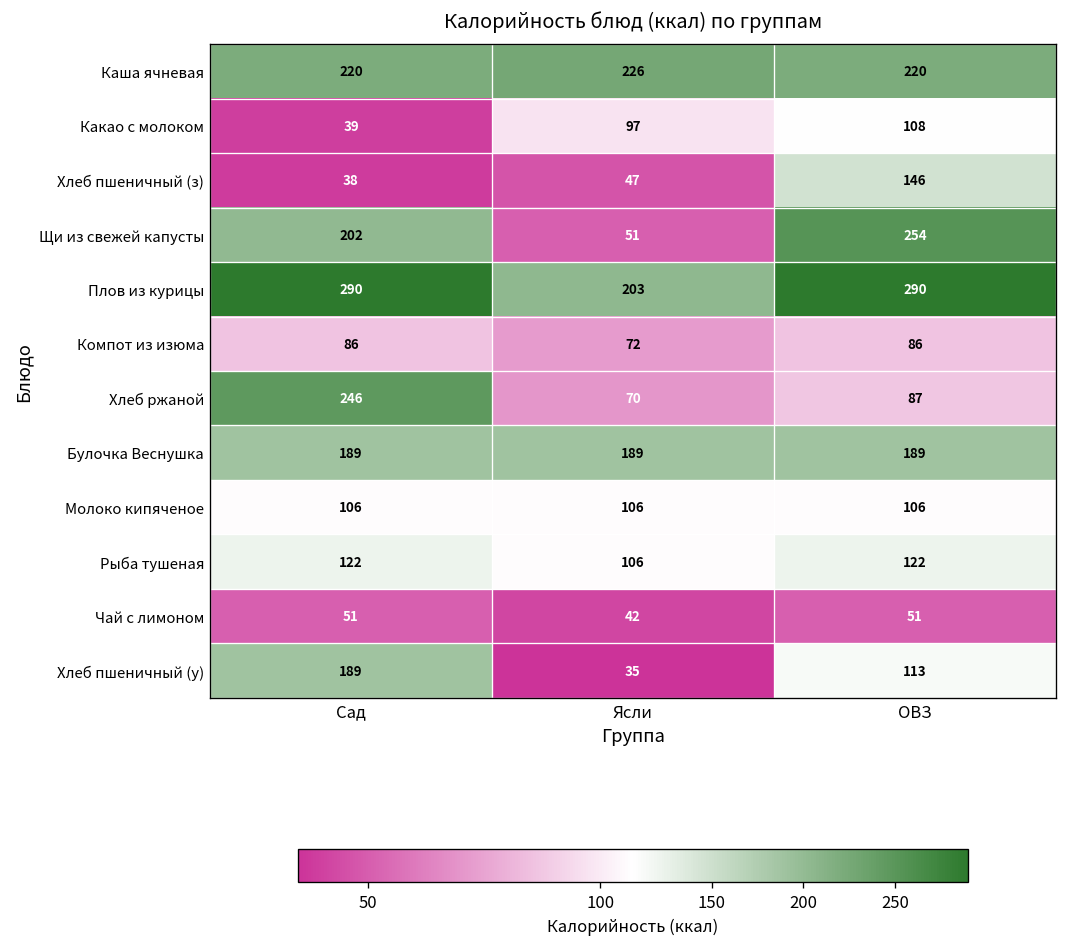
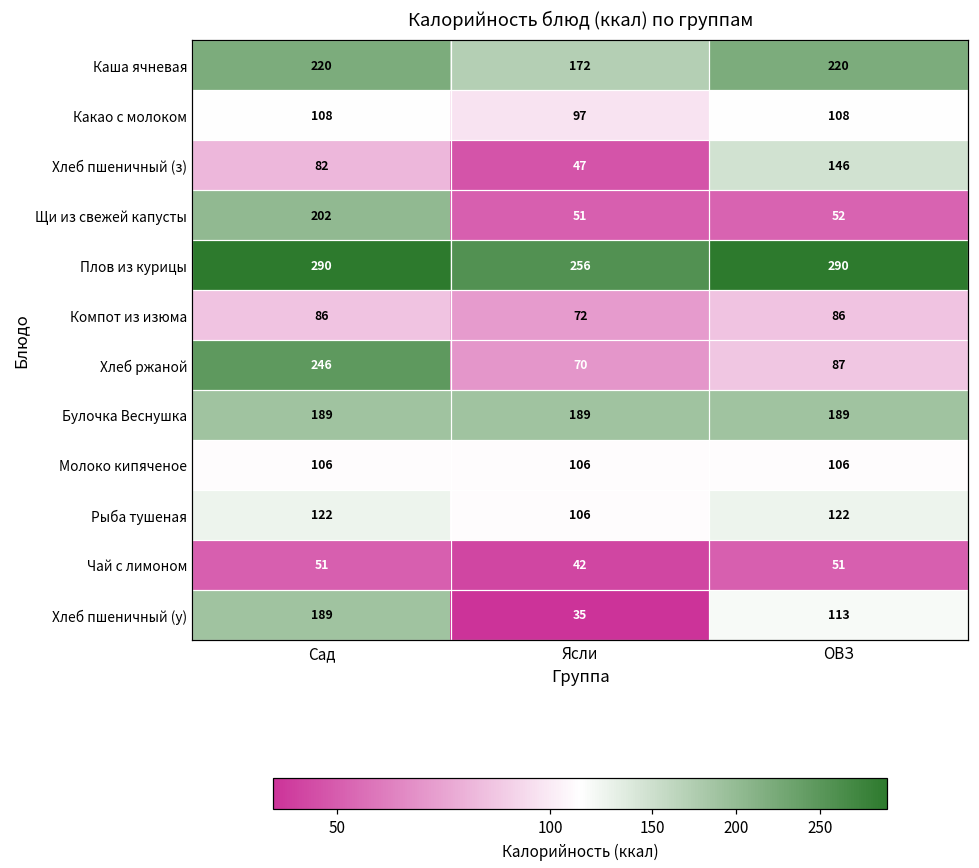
Каша ячневая, Ясли: 226 -> 172
Какао с молоком, Сад: 39 -> 108
Хлеб пшеничный (з), Сад: 38 -> 82
Щи из свежей капусты, ОВЗ: 254 -> 52
Плов из курицы, Ясли: 203 -> 256
